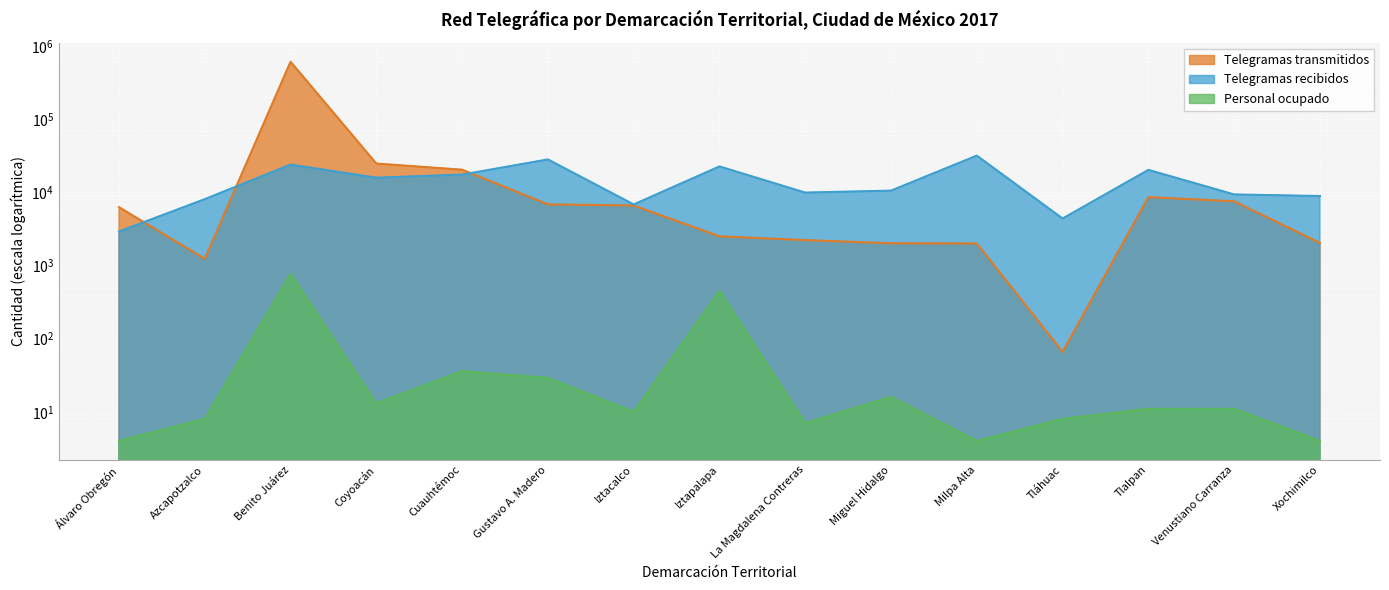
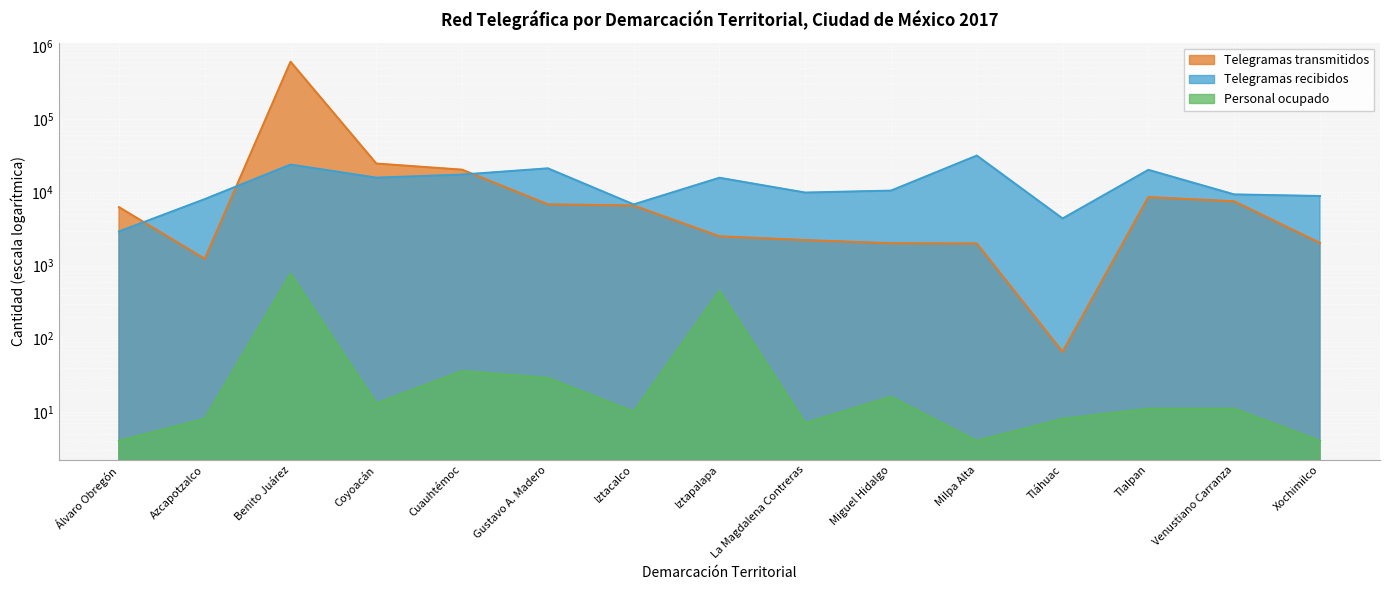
Telegramas recibidos, Gustavo A. Madero: 28000 -> 21000
Telegramas recibidos, Iztapalapa: 23000 -> 16000
